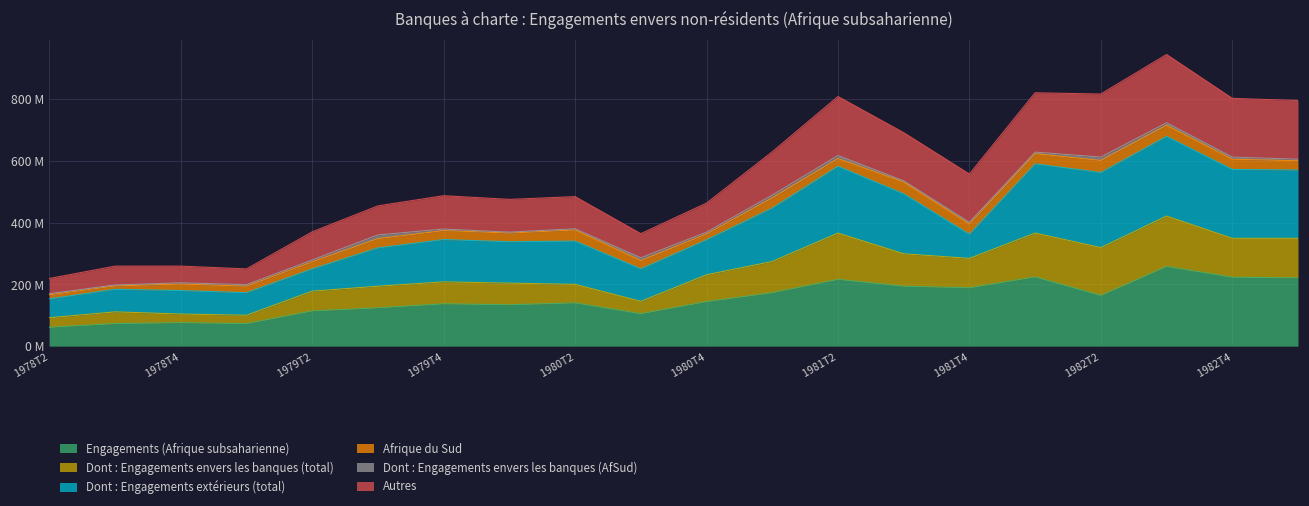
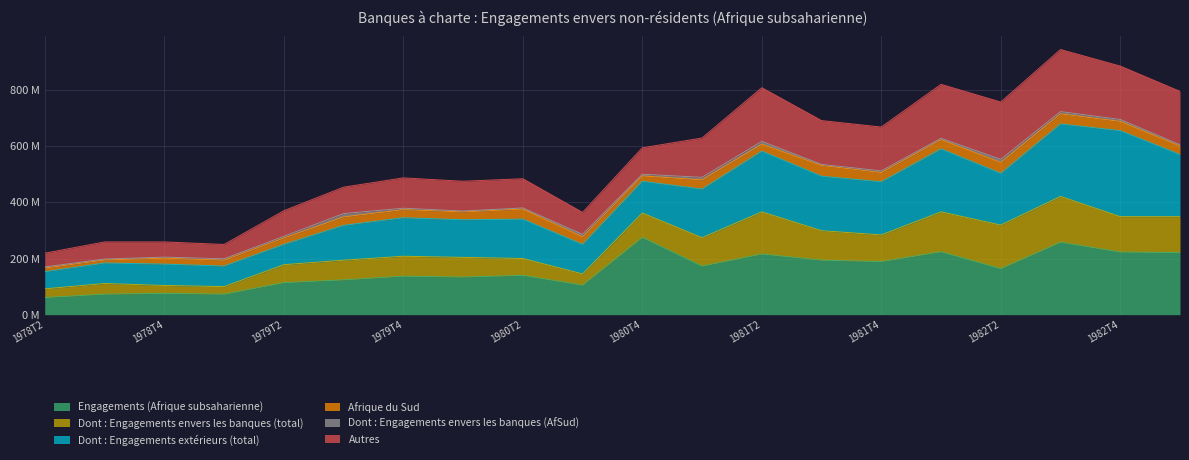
Engagements (Afrique subsaharienne), 1980T4: 140000000 -> 280000000
Dont : Engagements extérieurs (total), 1981T4: 80000000 -> 190000000
Dont : Engagements extérieurs (total), 1982T2: 240000000 -> 180000000
Dont : Engagements extérieurs (total), 1982T4: 220000000 -> 310000000
